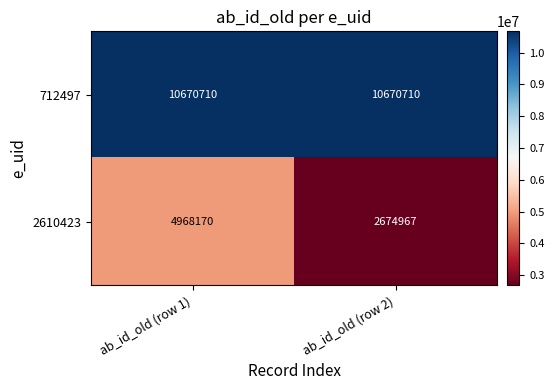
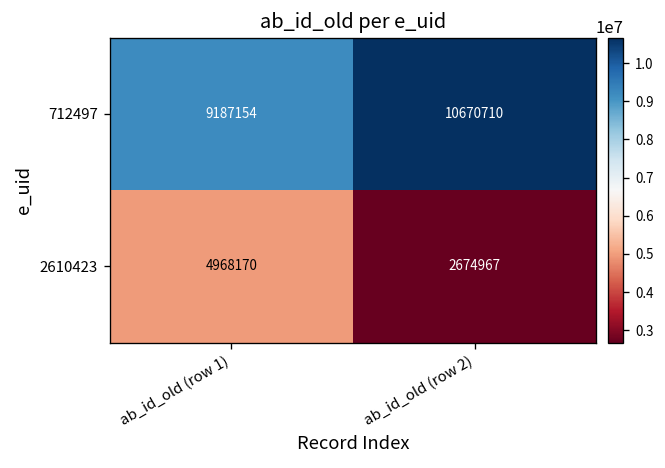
712497, ab_id_old (row 1): 10670710 -> 9187154
